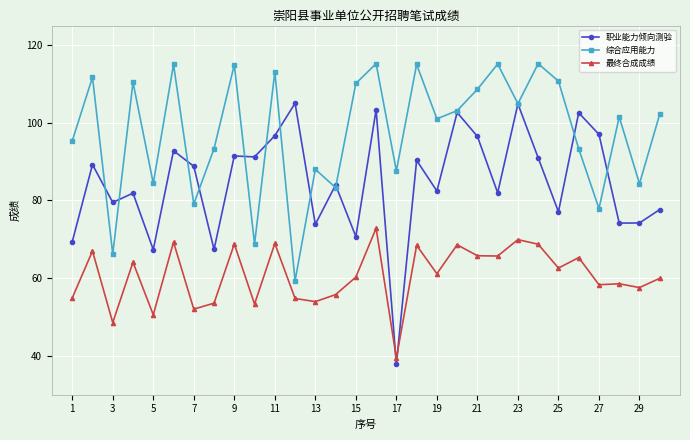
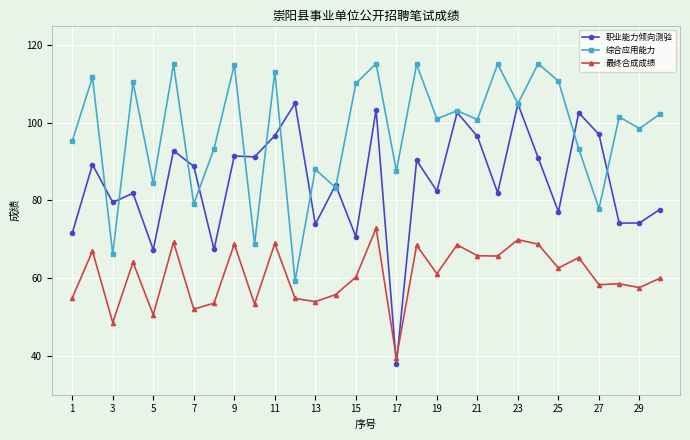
职业能力倾向测验, 1: 69 -> 72
综合应用能力, 21: 109 -> 101
综合应用能力, 29: 84 -> 99
